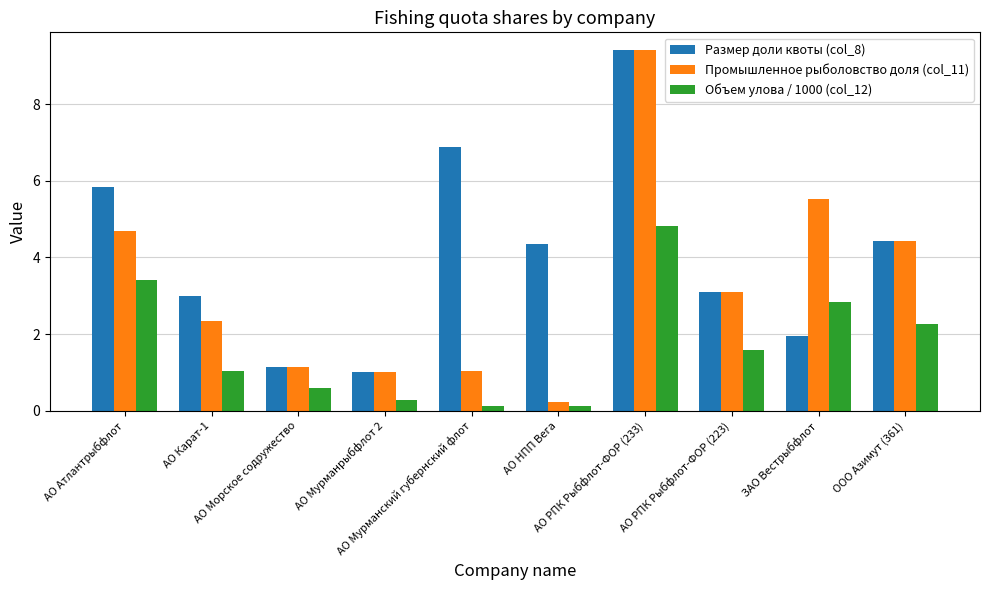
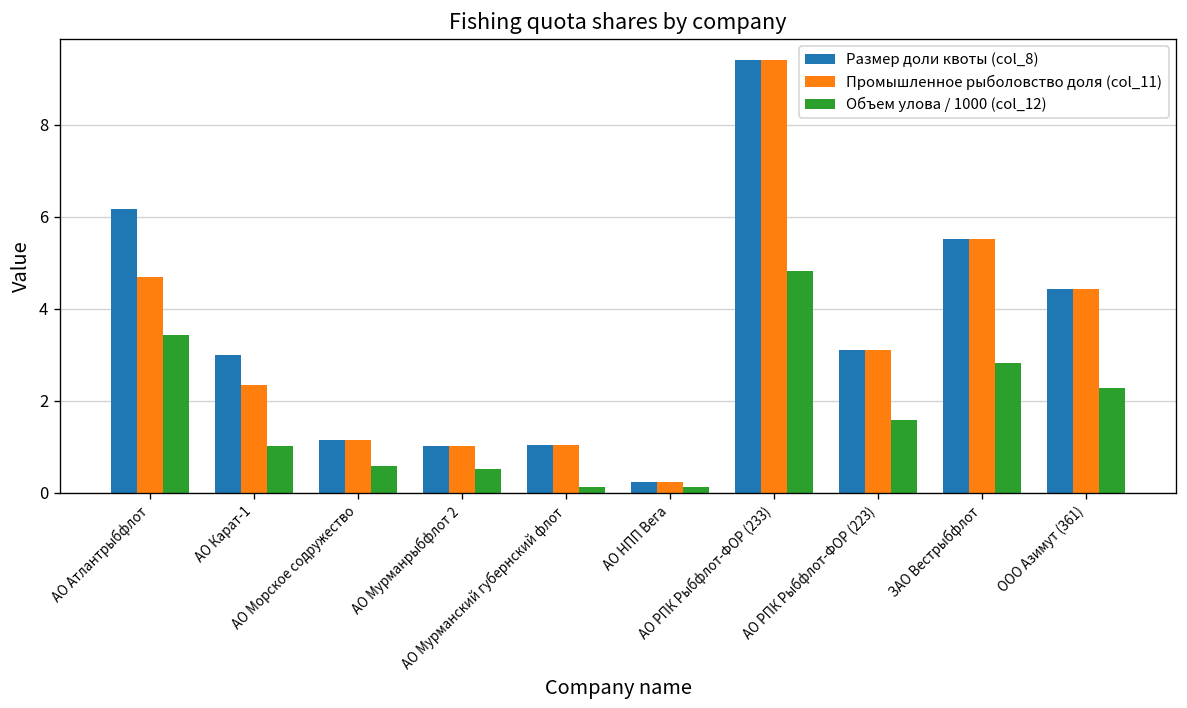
Размер доли квоты (col_8), АО Атлантрыбфлот: 5.8 -> 6.2
Объем улова / 1000 (col_12), АО Мурманрыбфлот 2: 0.3 -> 0.5
Размер доли квоты (col_8), АО Мурманский губернский флот: 6.9 -> 1.0
Размер доли квоты (col_8), АО НПП Вега: 4.4 -> 0.2
Размер доли квоты (col_8), ЗАО Вестрыбфлот: 2.0 -> 5.5
